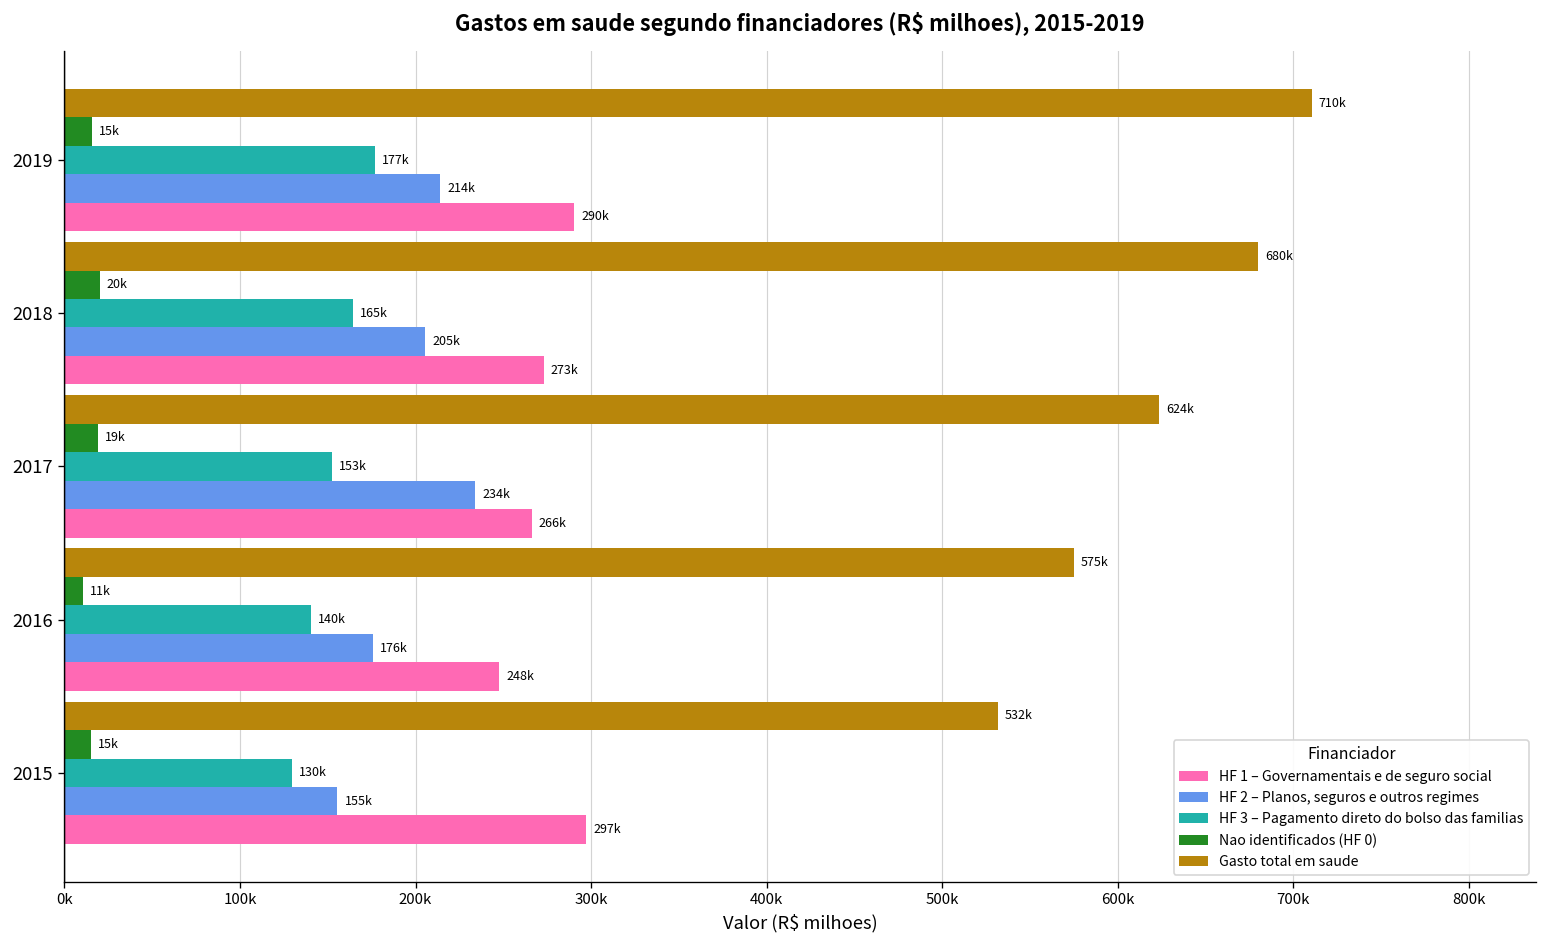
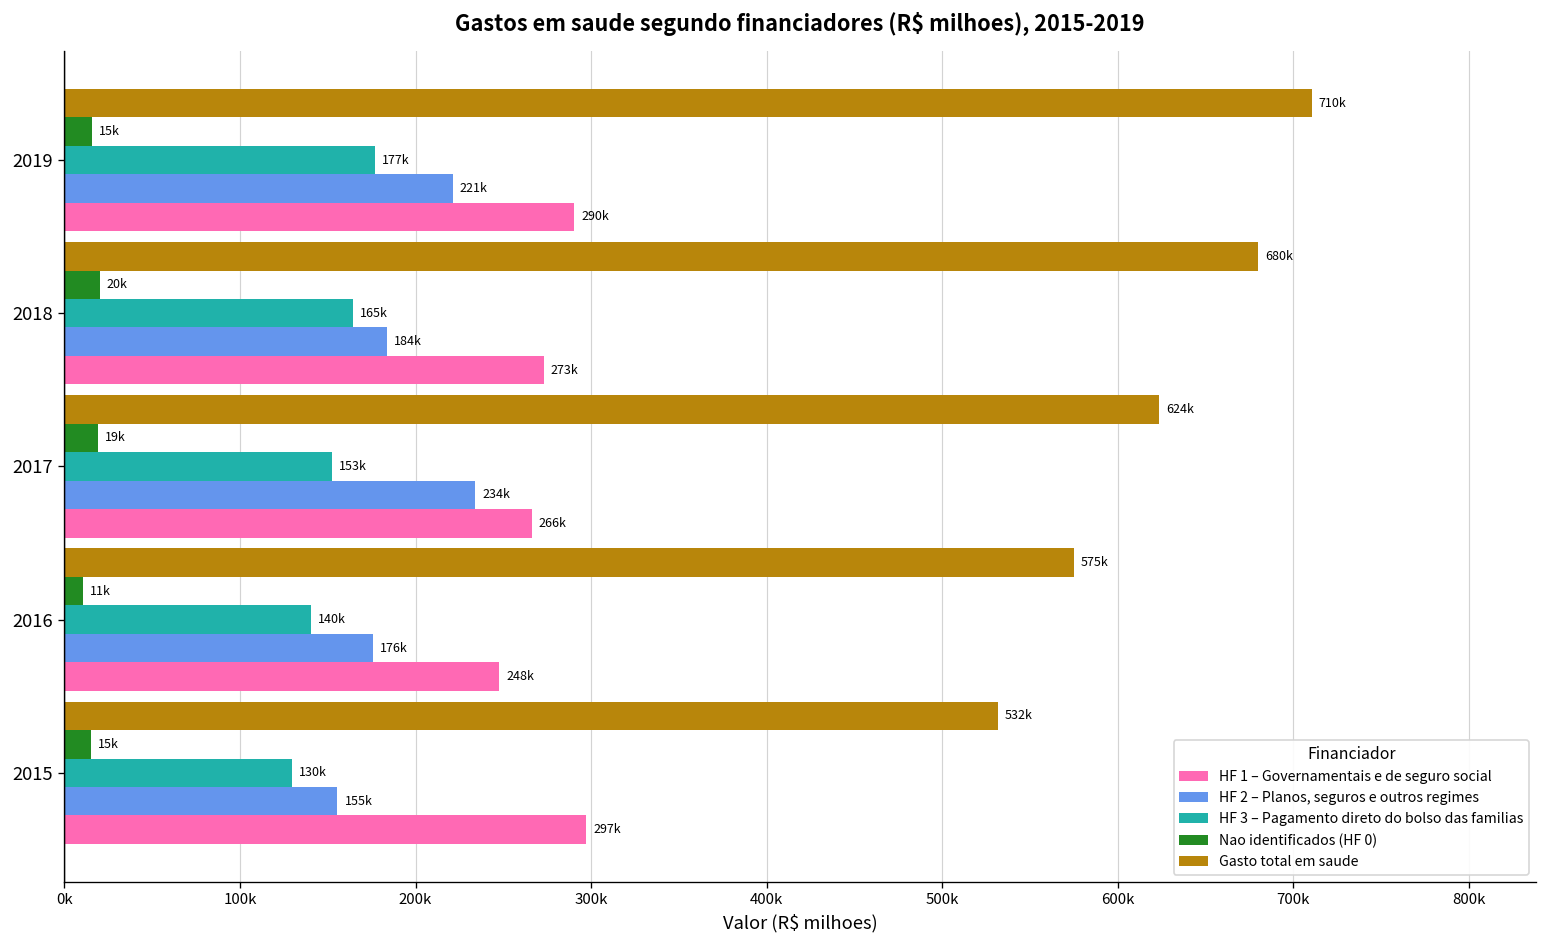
HF 2 – Planos, seguros e outros regimes, 2019: 214k -> 221k
HF 2 – Planos, seguros e outros regimes, 2018: 205k -> 184k
